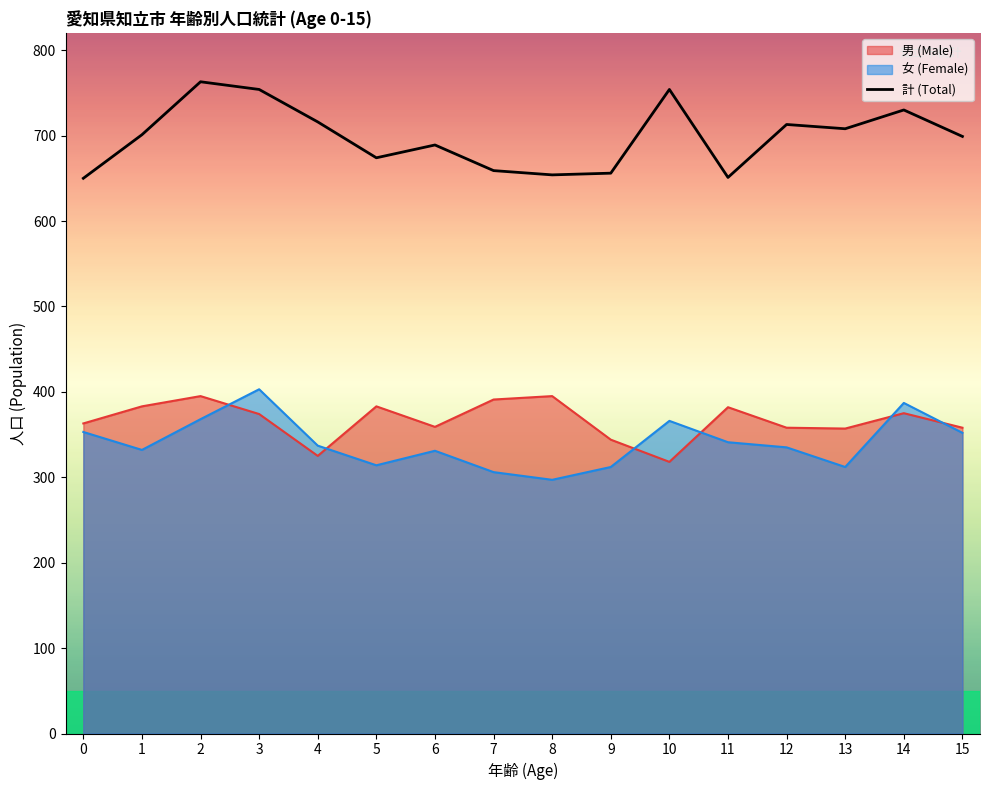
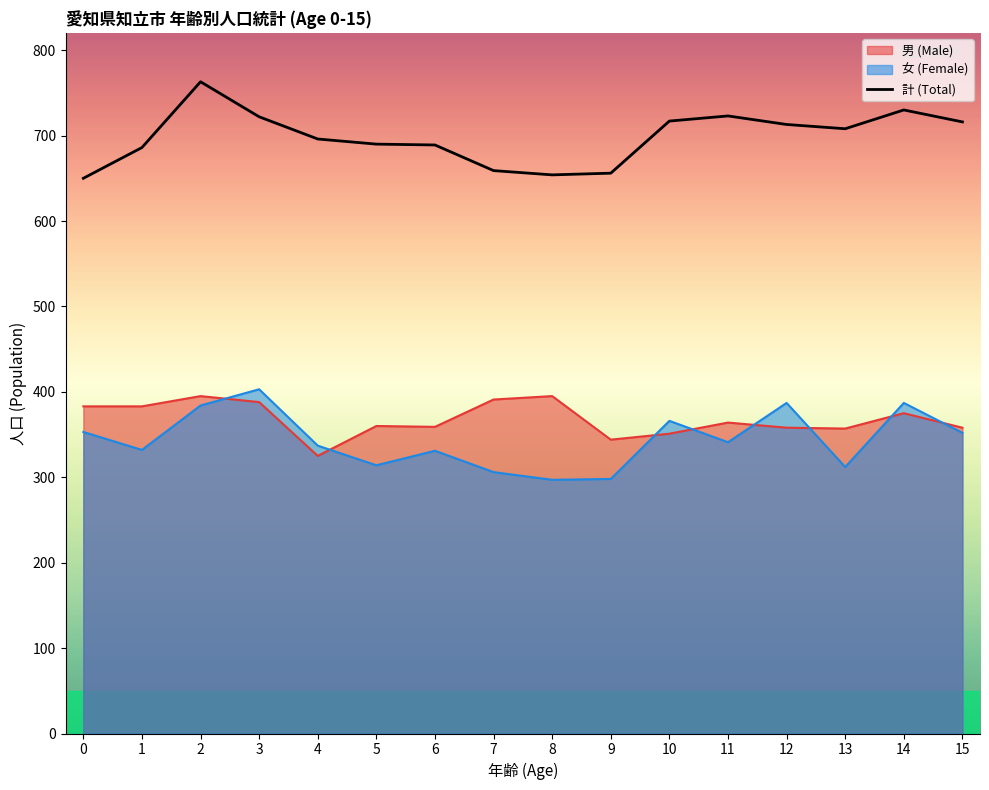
男 (Male), 0: 360 -> 380
計 (Total), 1: 700 -> 690
女 (Female), 2: 370 -> 380
男 (Male), 3: 370 -> 390
計 (Total), 3: 750 -> 720
計 (Total), 4: 720 -> 700
男 (Male), 5: 380 -> 360
計 (Total), 5: 670 -> 690
女 (Female), 9: 310 -> 300
男 (Male), 10: 320 -> 350
計 (Total), 10: 750 -> 720
男 (Male), 11: 380 -> 360
計 (Total), 11: 650 -> 720
女 (Female), 12: 340 -> 390
計 (Total), 15: 700 -> 720
